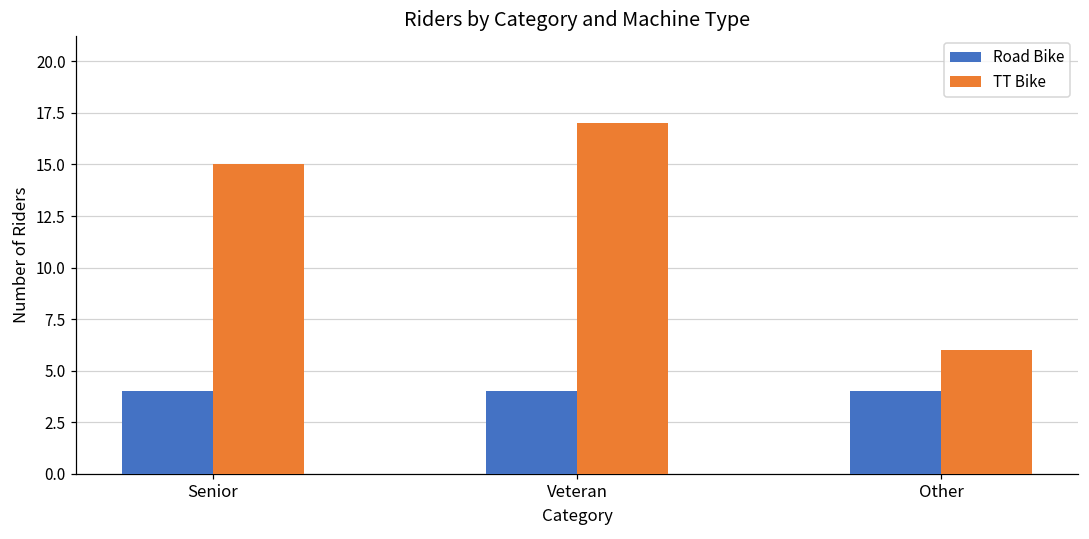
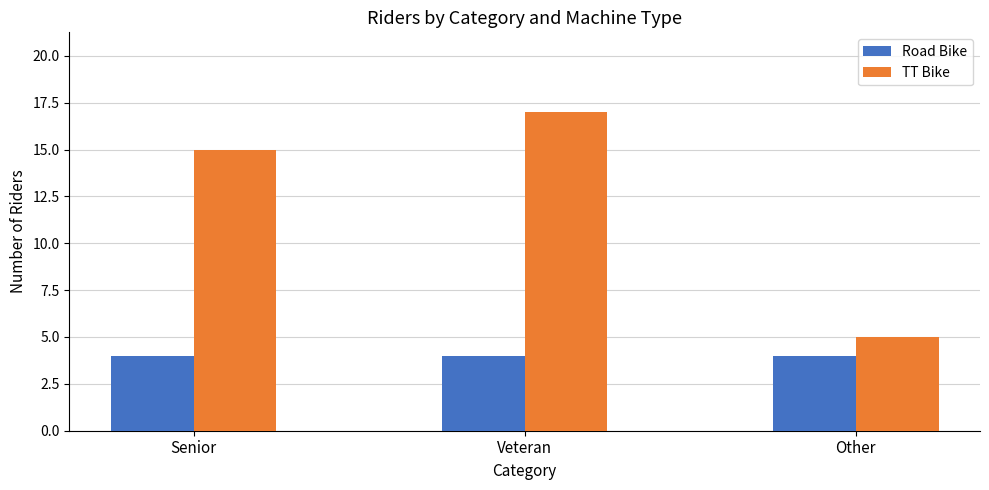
TT Bike, Other: 6 -> 5
